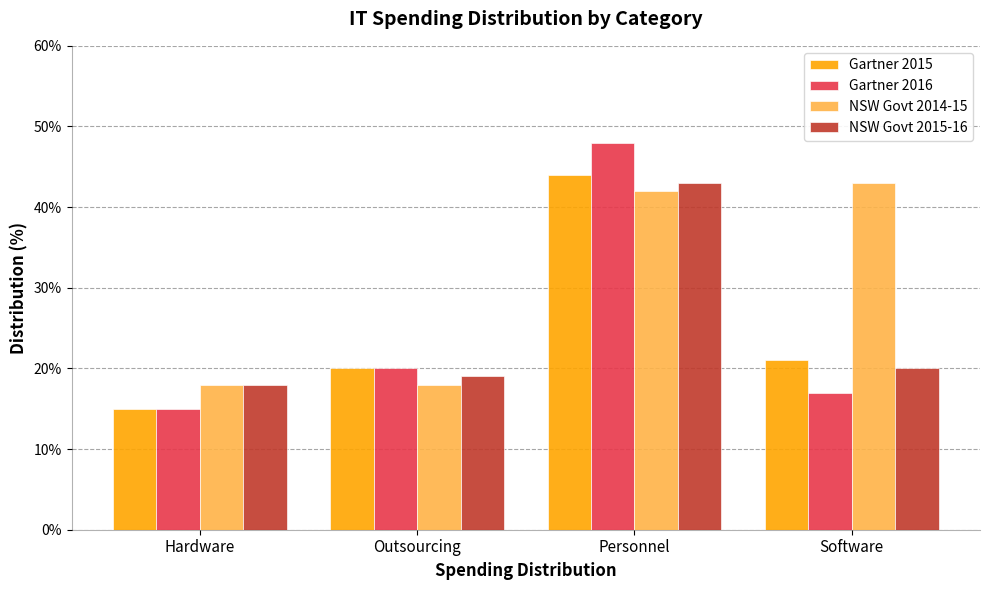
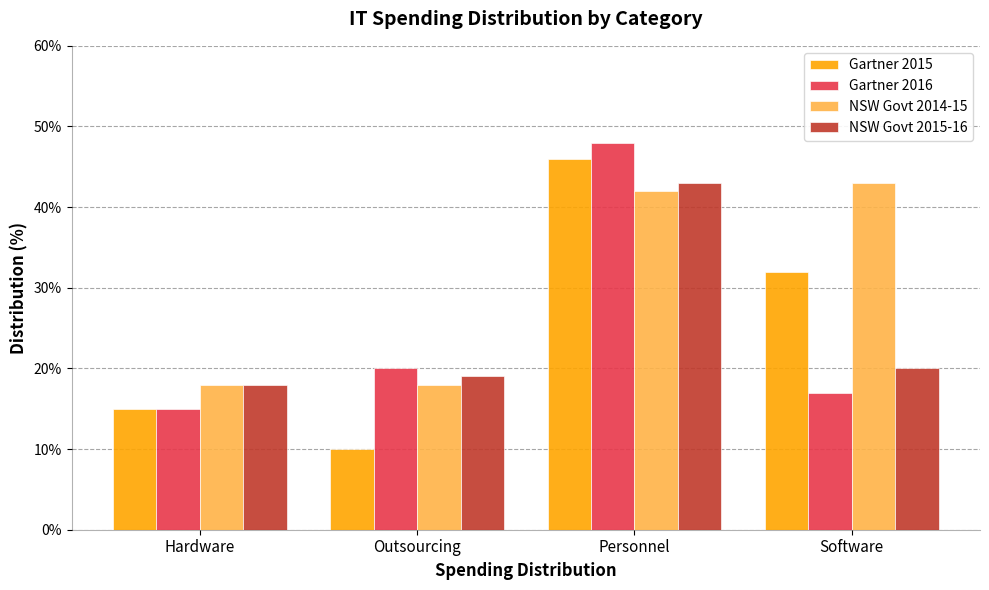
Gartner 2015, Outsourcing: 20% -> 10%
Gartner 2015, Personnel: 44% -> 46%
Gartner 2015, Software: 21% -> 32%
